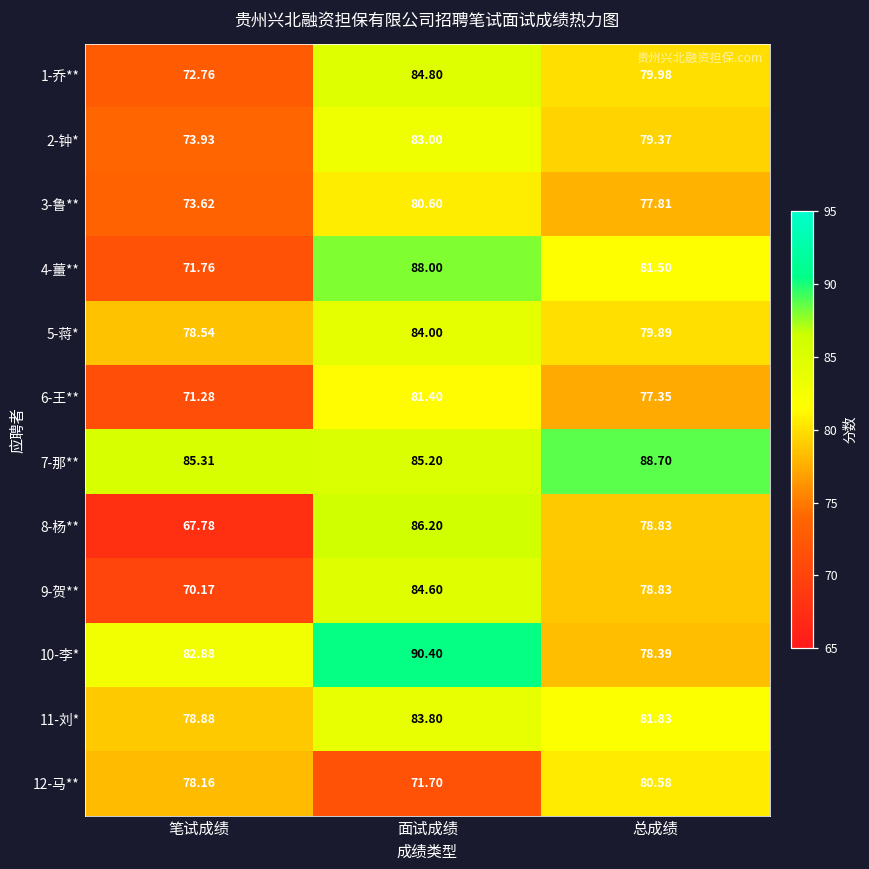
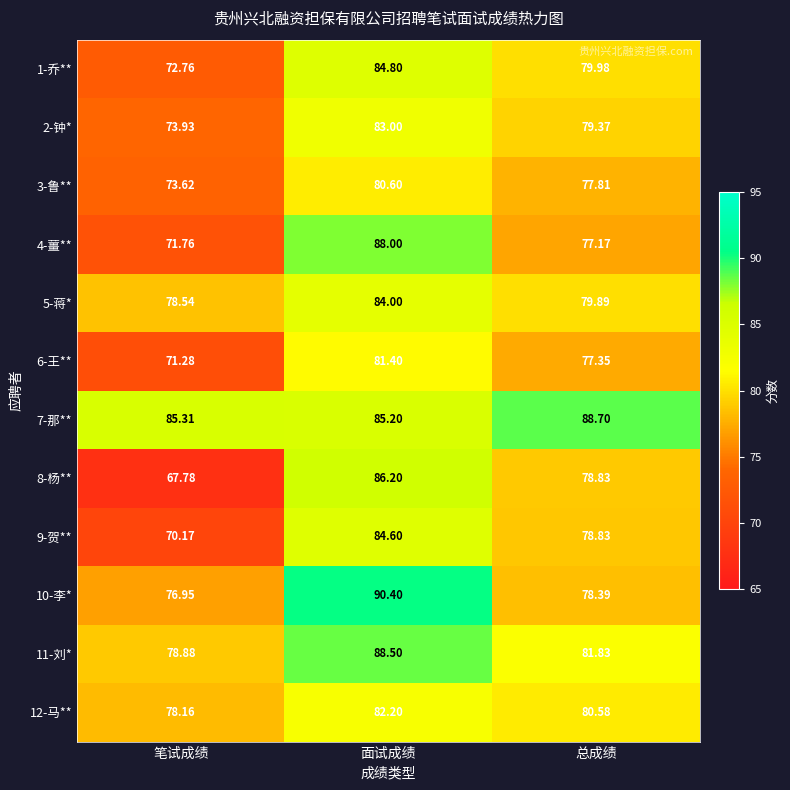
4-薑**, 总成绩: 81.50 -> 77.17
10-李*, 笔试成绩: 82.88 -> 76.95
11-刘*, 面试成绩: 83.80 -> 88.50
12-马**, 面试成绩: 71.70 -> 82.20
